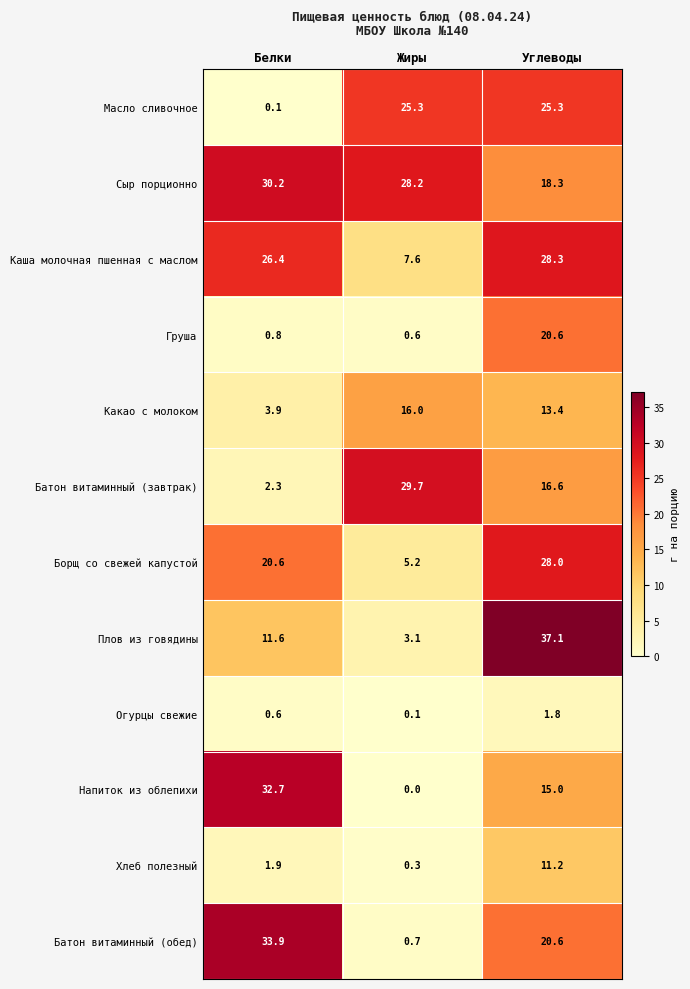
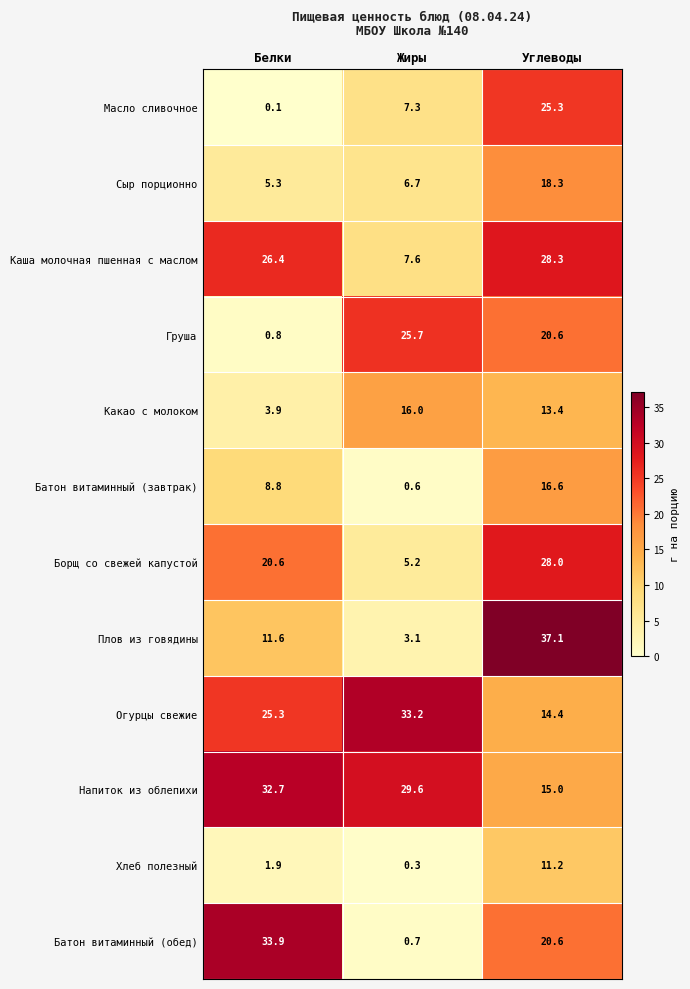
Масло сливочное, Жиры: 25.3 -> 7.3
Сыр порционно, Белки: 30.2 -> 5.3
Сыр порционно, Жиры: 28.2 -> 6.7
Груша, Жиры: 0.6 -> 25.7
Батон витаминный (завтрак), Белки: 2.3 -> 8.8
Батон витаминный (завтрак), Жиры: 29.7 -> 0.6
Огурцы свежие, Белки: 0.6 -> 25.3
Огурцы свежие, Жиры: 0.1 -> 33.2
Огурцы свежие, Углеводы: 1.8 -> 14.4
Напиток из облепихи, Жиры: 0.0 -> 29.6
